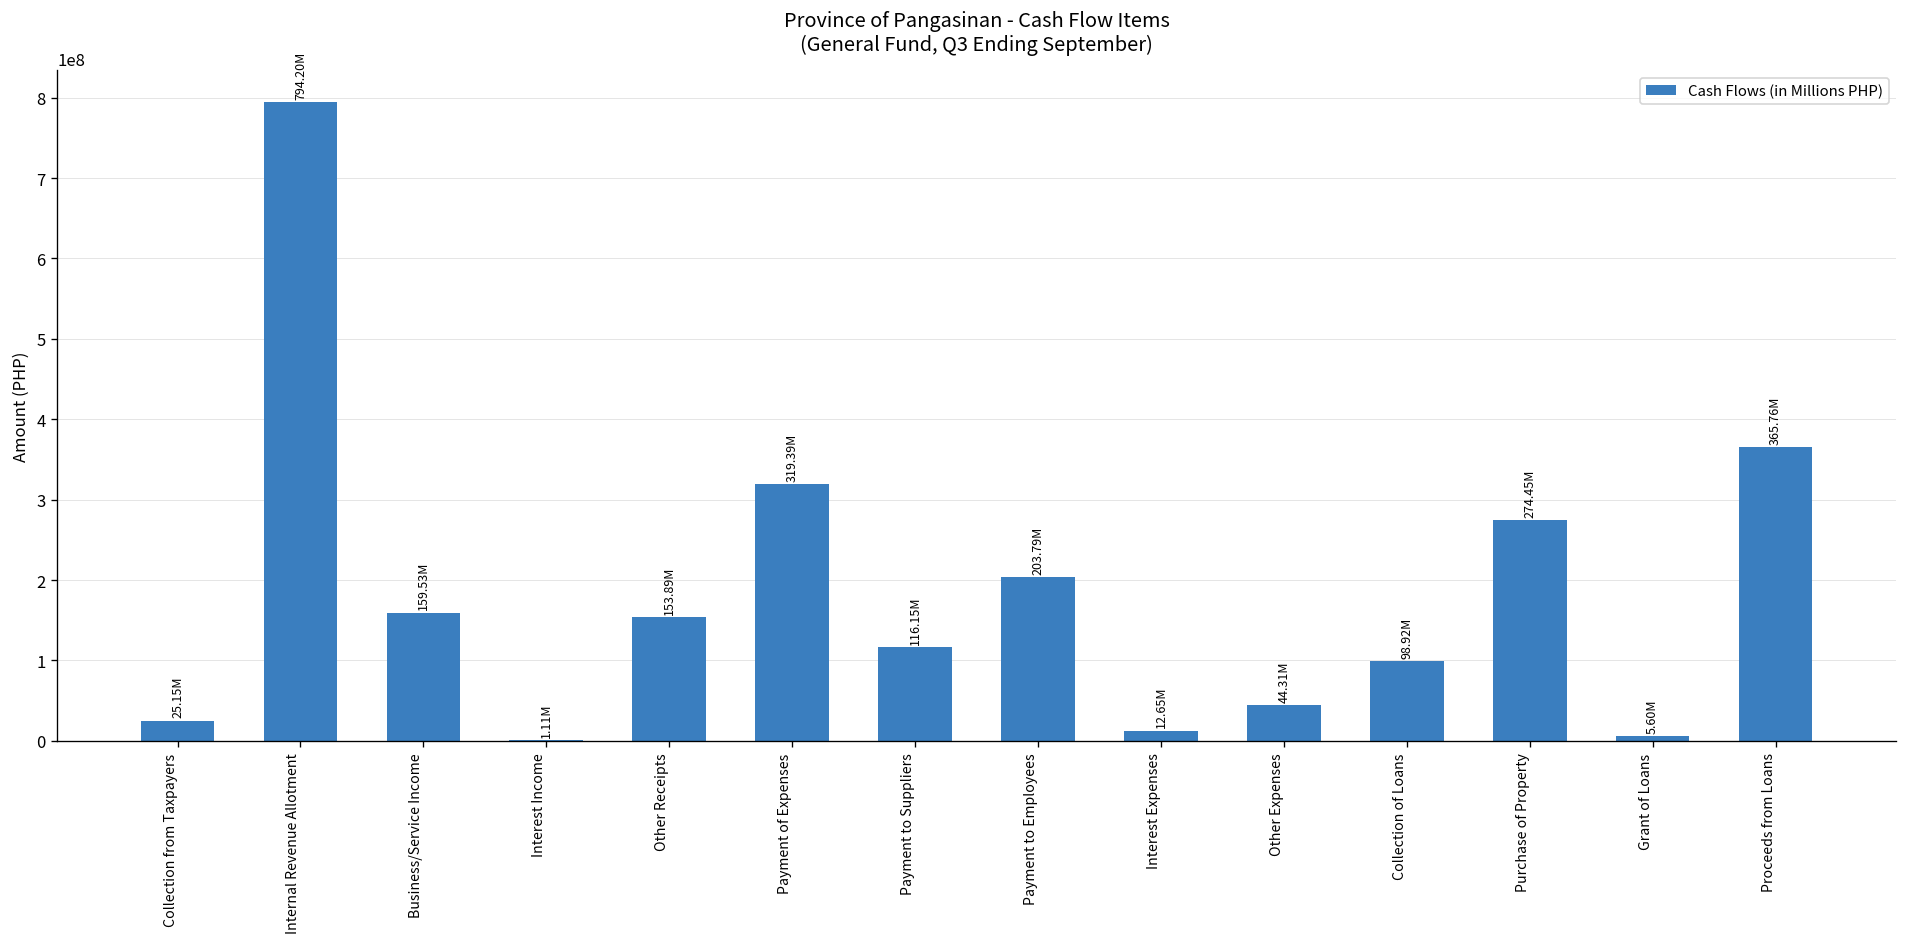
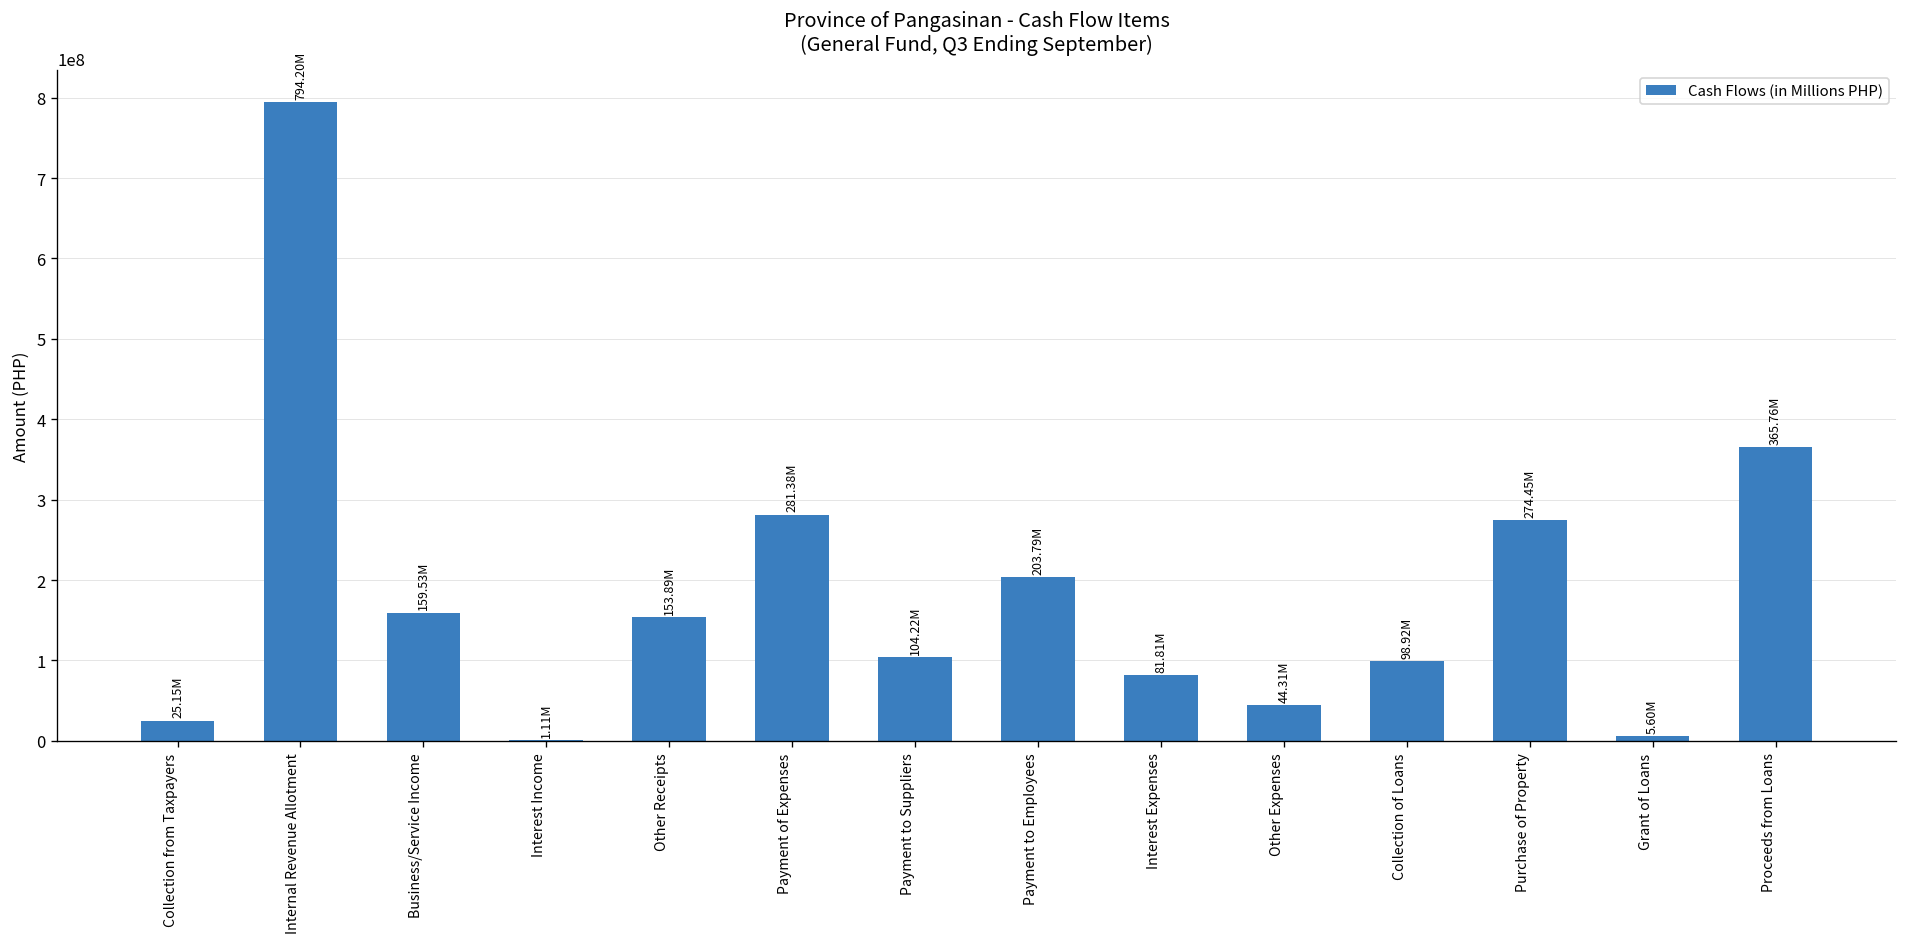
Payment of Expenses: 319.39M -> 281.38M
Payment to Suppliers: 116.15M -> 104.22M
Interest Expenses: 12.65M -> 81.81M
